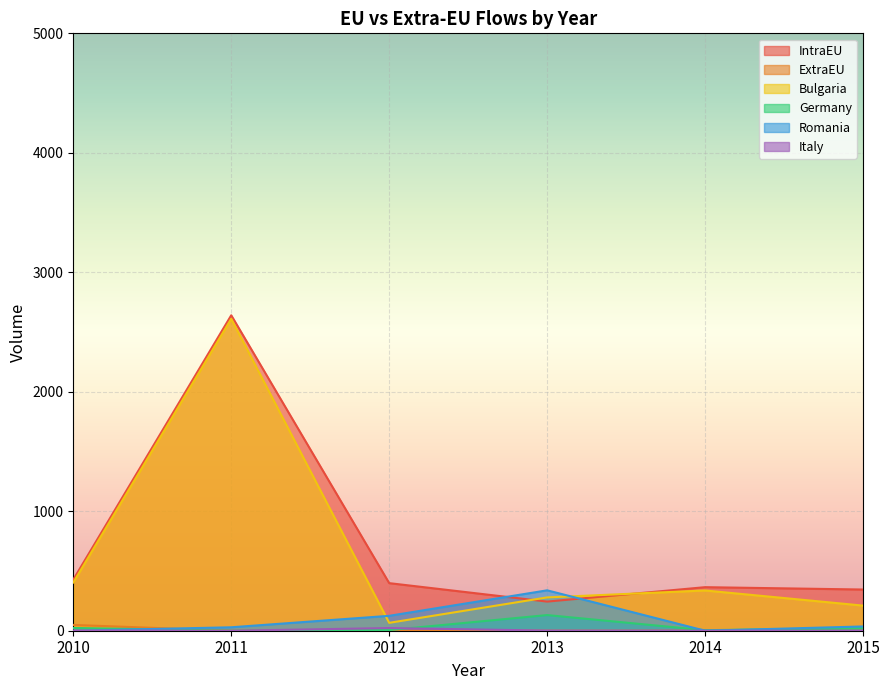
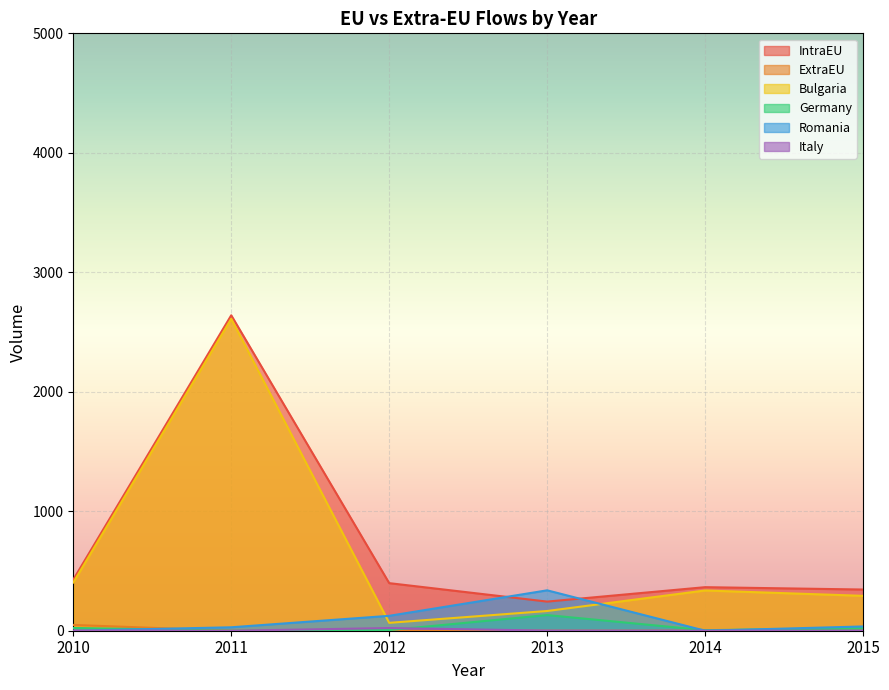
Bulgaria, 2013: 280 -> 170
Bulgaria, 2015: 210 -> 290
